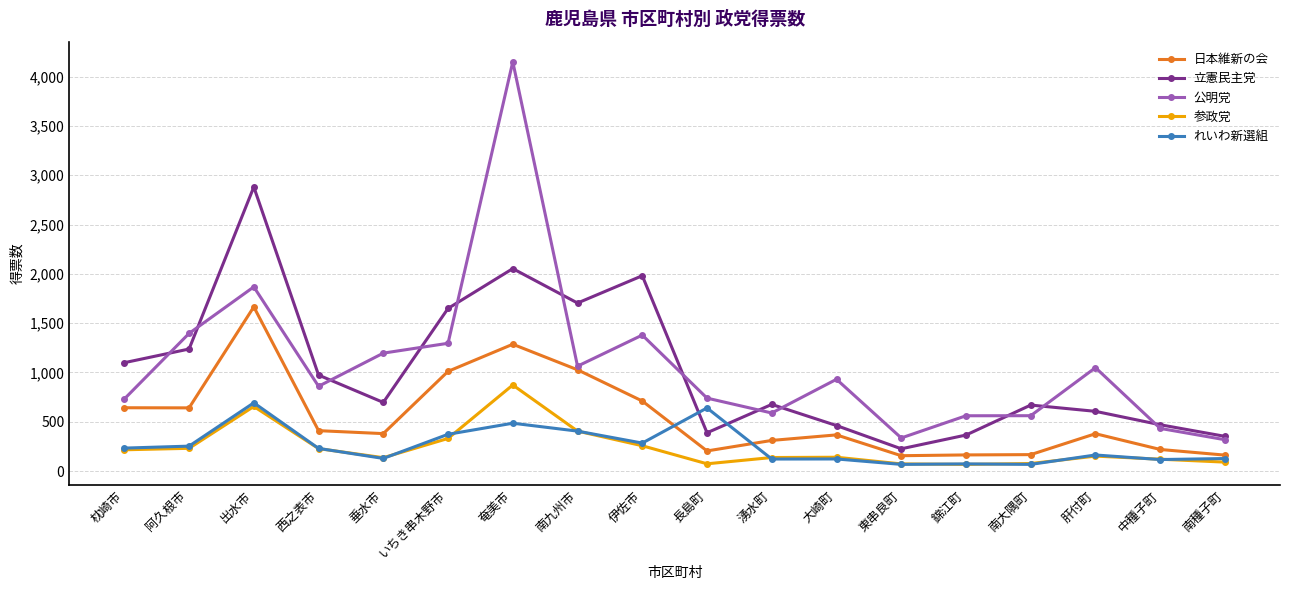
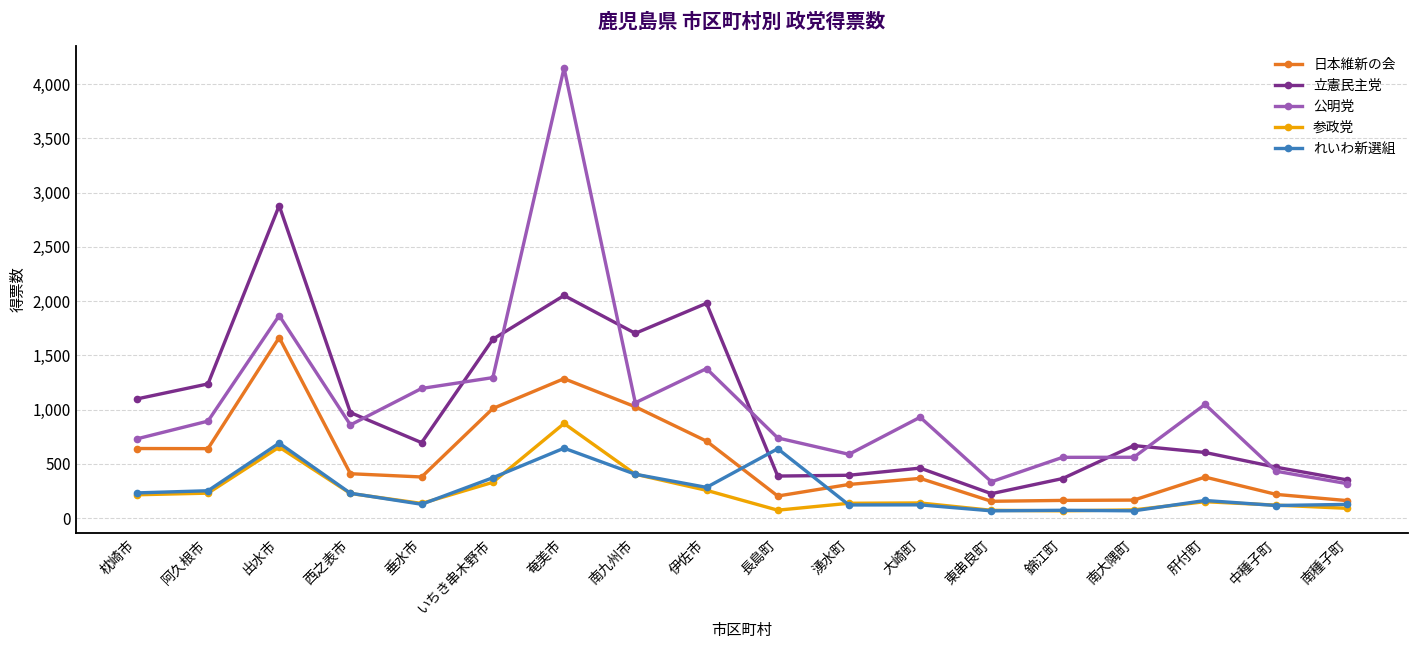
公明党, 阿久根市: 1,400 -> 900
れいわ新選組, 奄美市: 500 -> 600
立憲民主党, 湧水町: 700 -> 400
